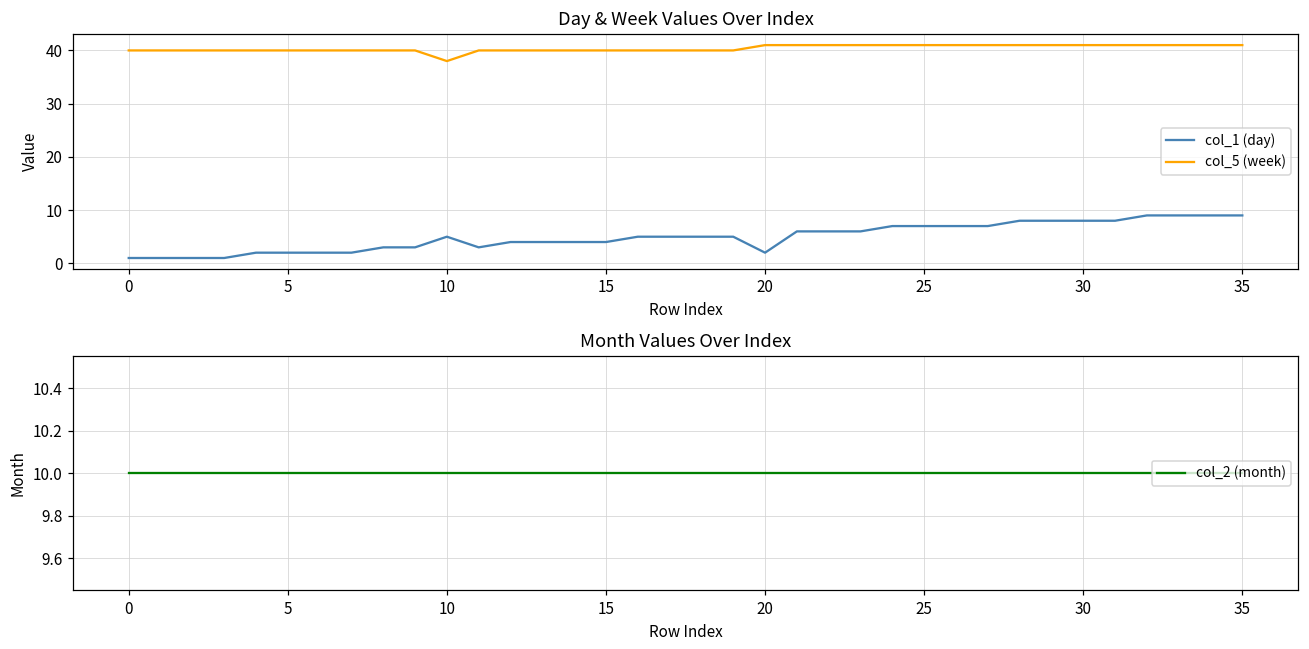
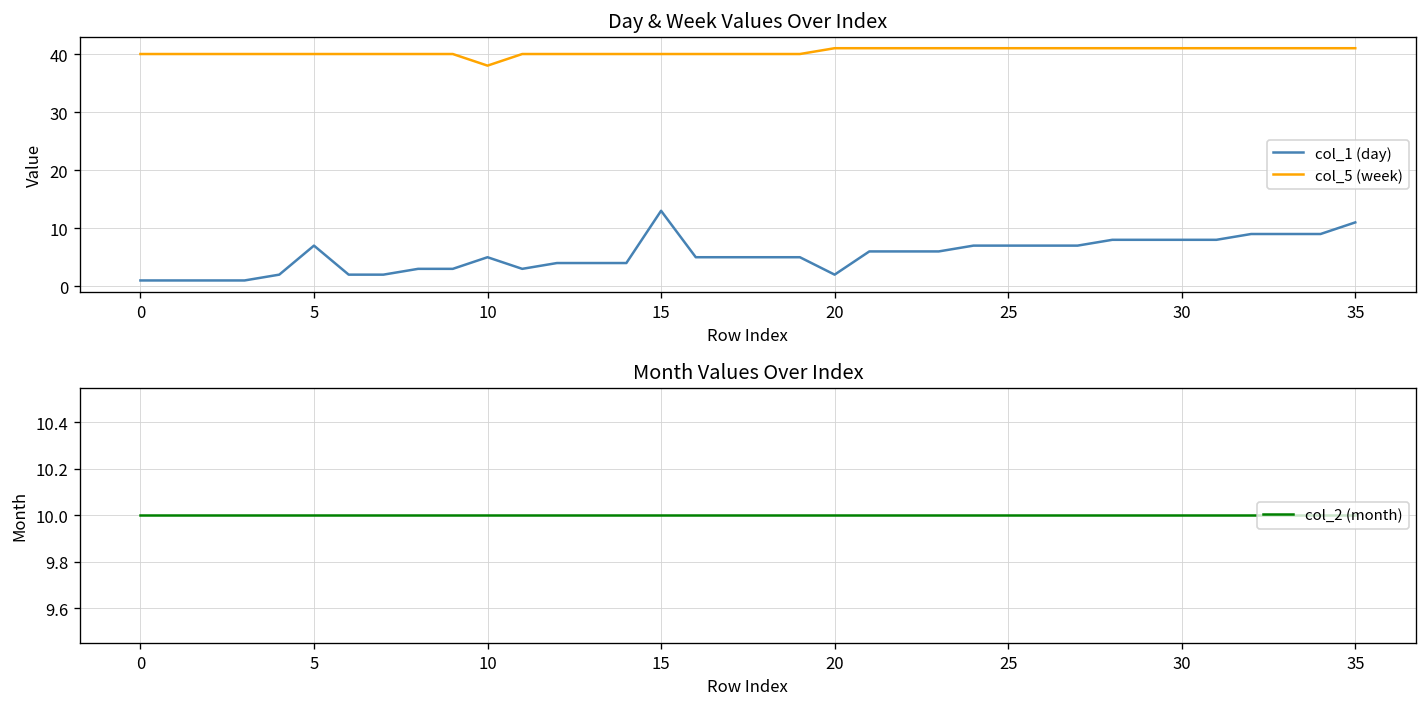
Day & Week Values Over Index, col_1 (day), 5: 2 -> 7
Day & Week Values Over Index, col_1 (day), 15: 4 -> 13
Day & Week Values Over Index, col_1 (day), 35: 9 -> 11
